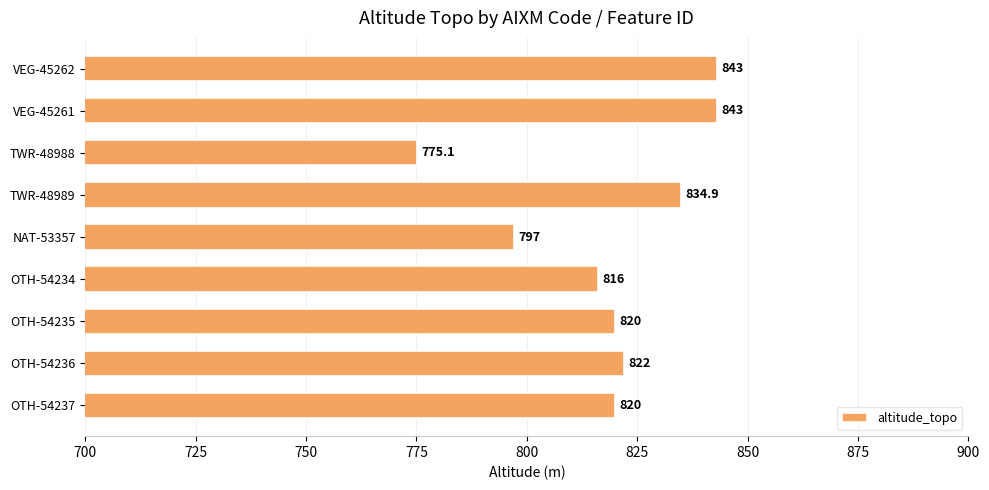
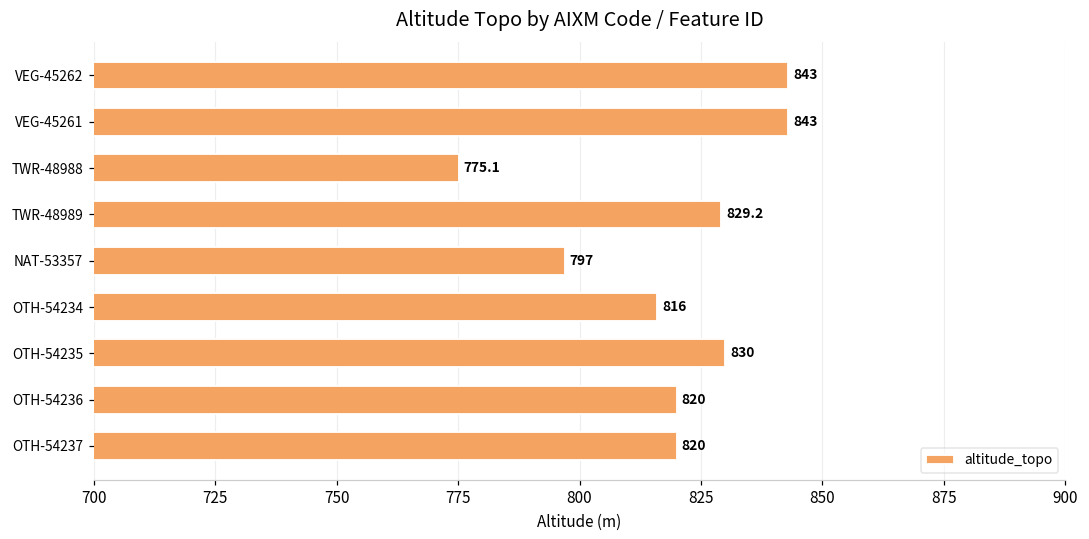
TWR-48989: 834.9 -> 829.2
OTH-54235: 820 -> 830
OTH-54236: 822 -> 820
